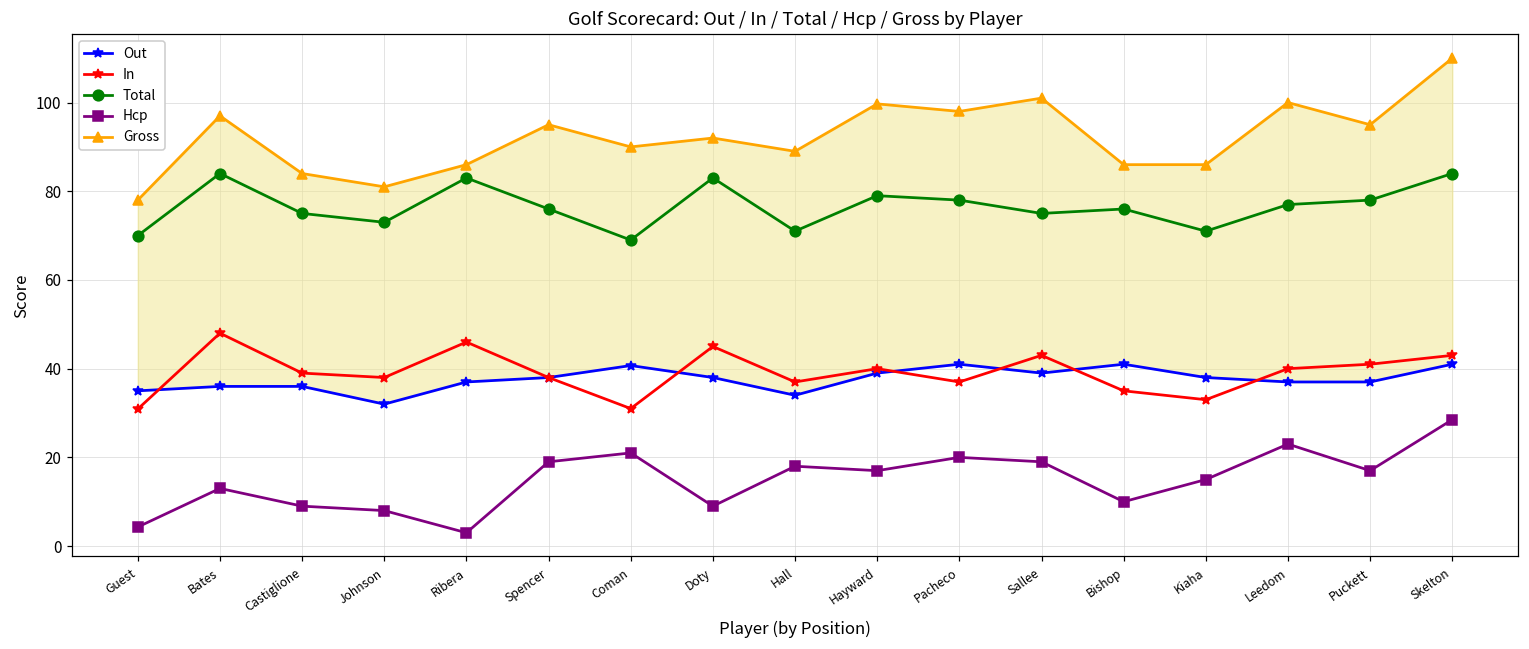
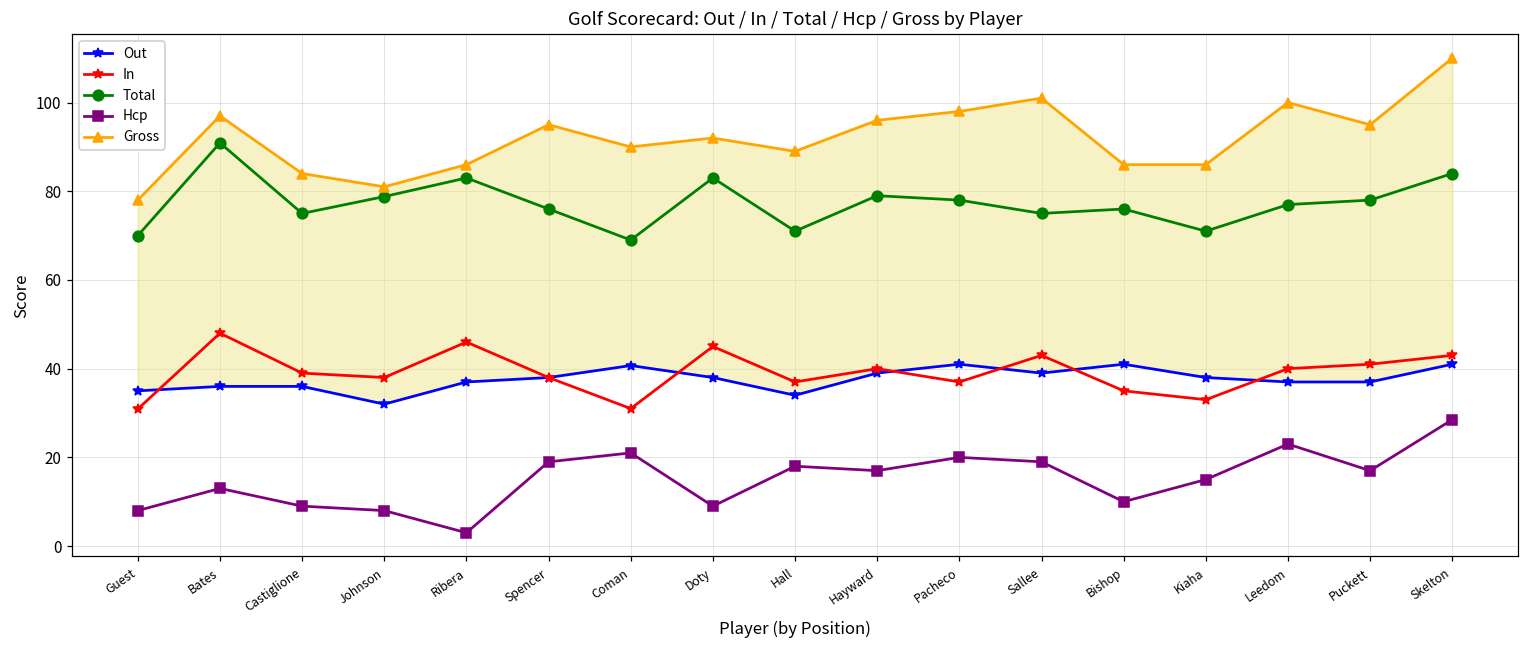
Hcp, Guest: 4 -> 8
Total, Bates: 84 -> 91
Total, Johnson: 73 -> 79
Gross, Hayward: 100 -> 96
